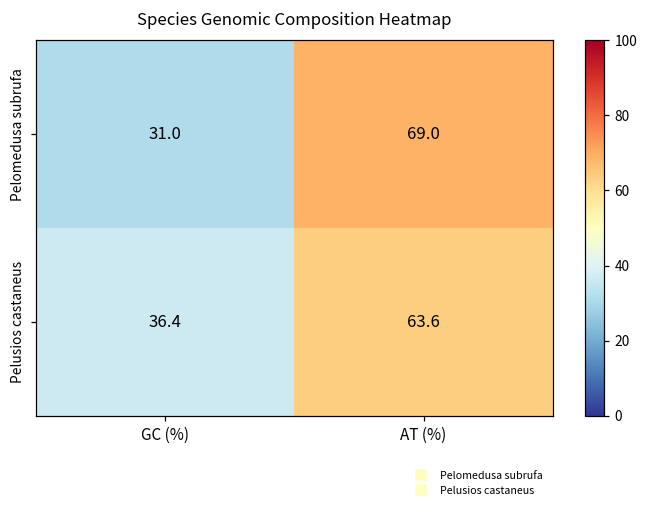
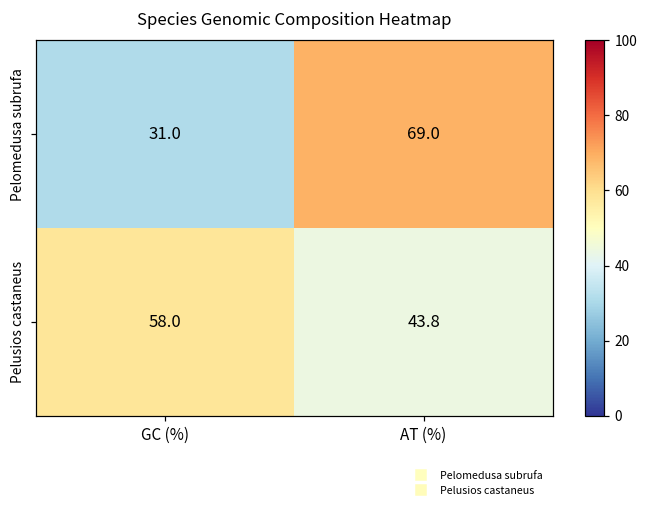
Pelusios castaneus, GC (%): 36.4 -> 58.0
Pelusios castaneus, AT (%): 63.6 -> 43.8
